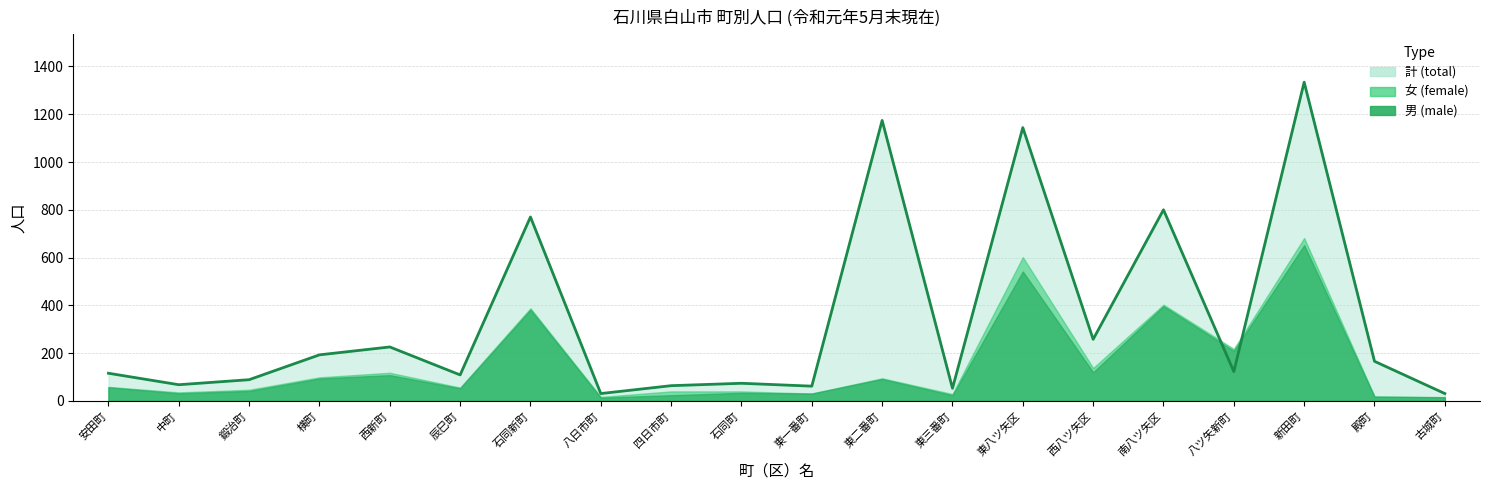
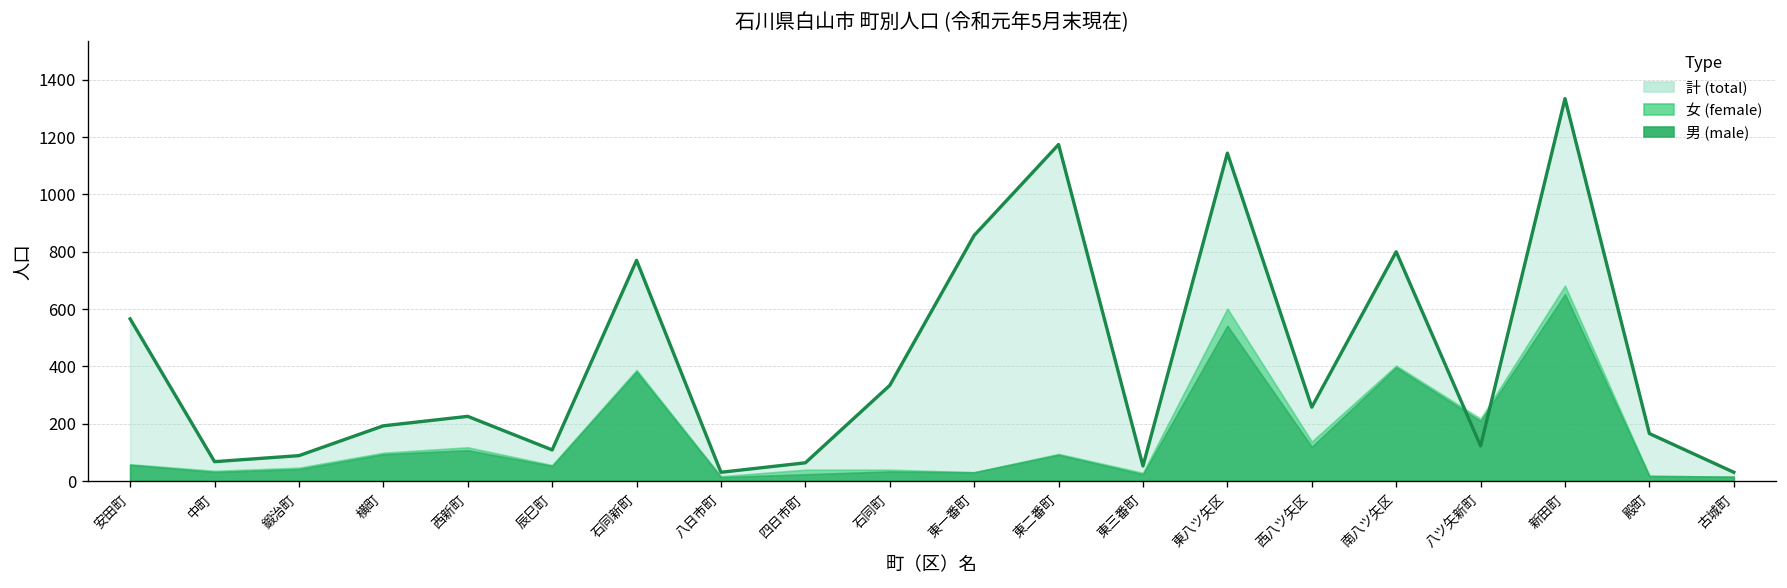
計 (total), 安田町: 120 -> 570
計 (total), 石同町: 70 -> 330
計 (total), 東一番町: 60 -> 860
